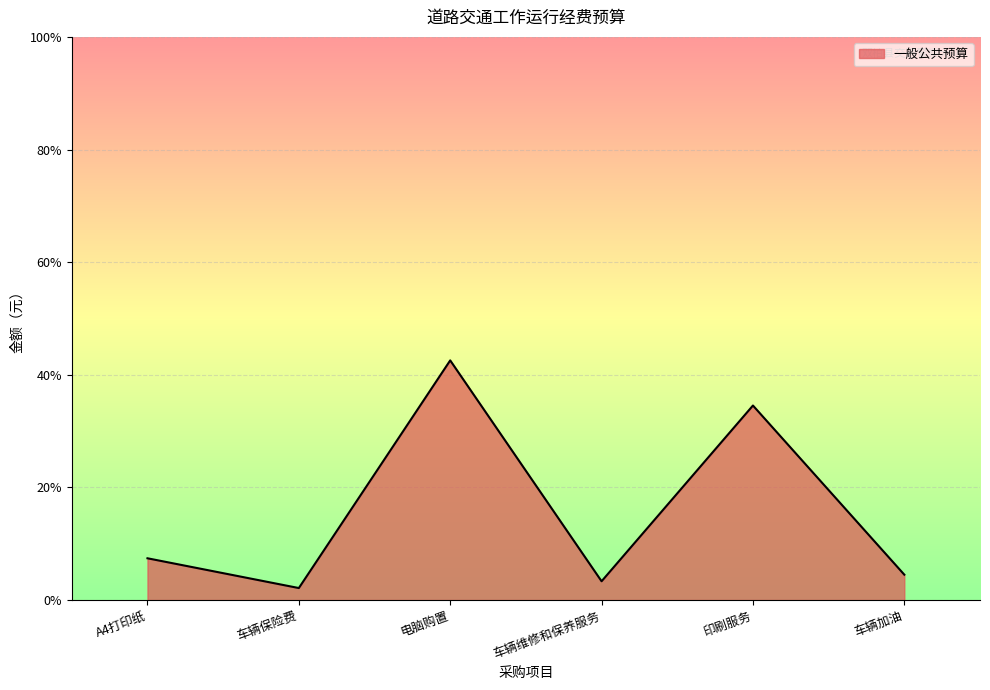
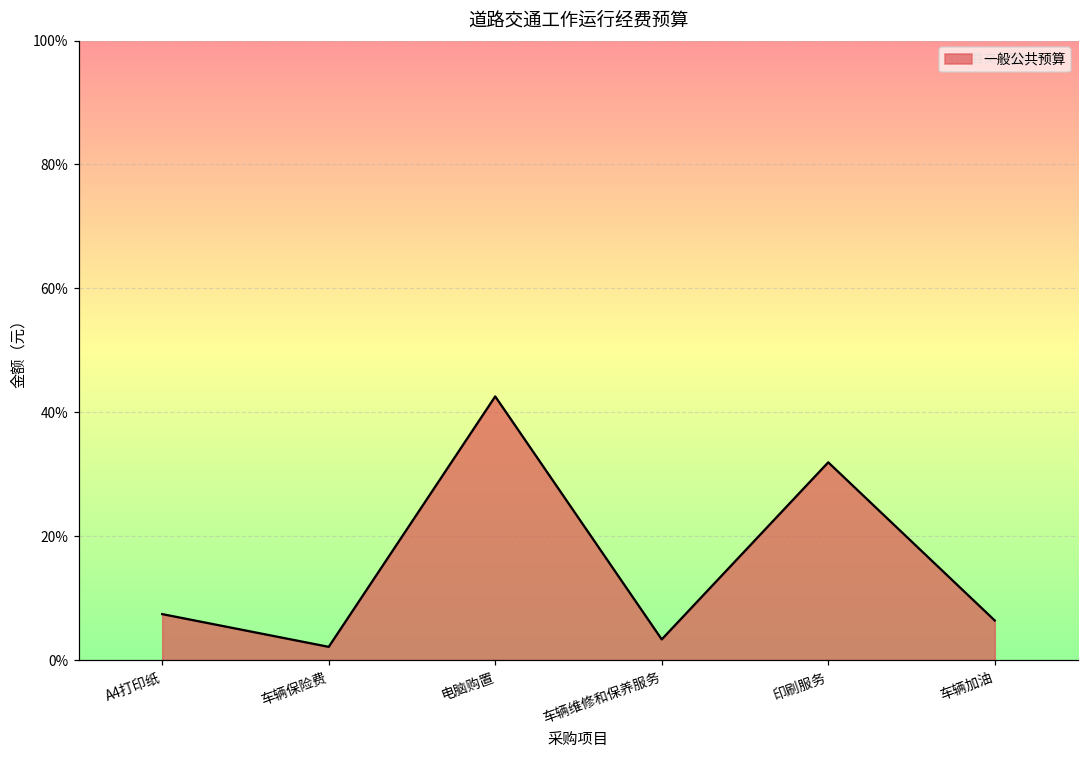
印刷服务: 35% -> 32%
车辆加油: 5% -> 6%
